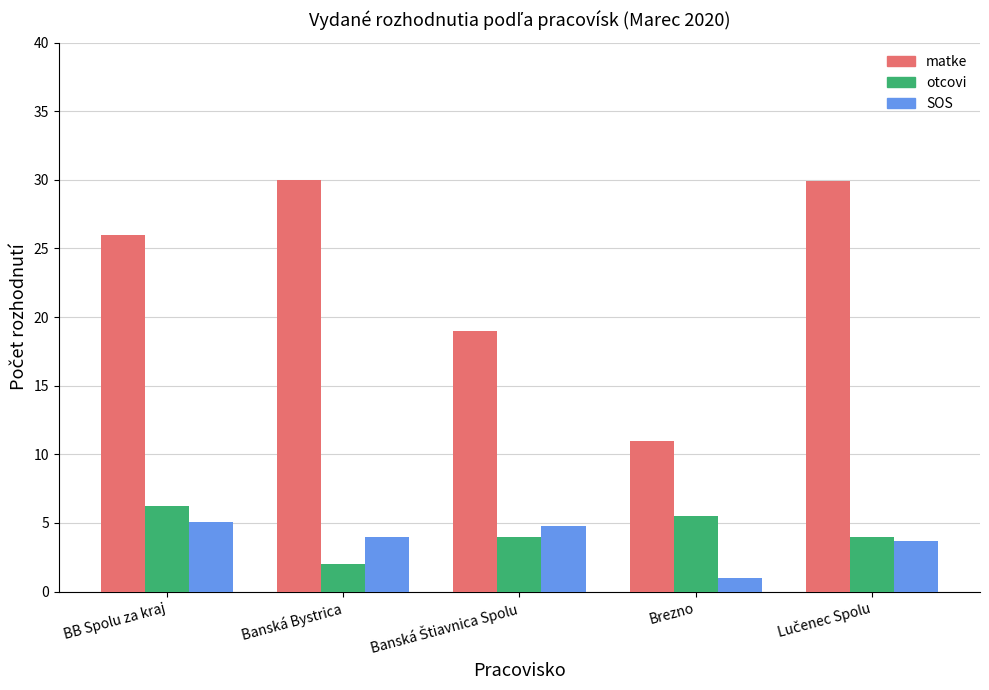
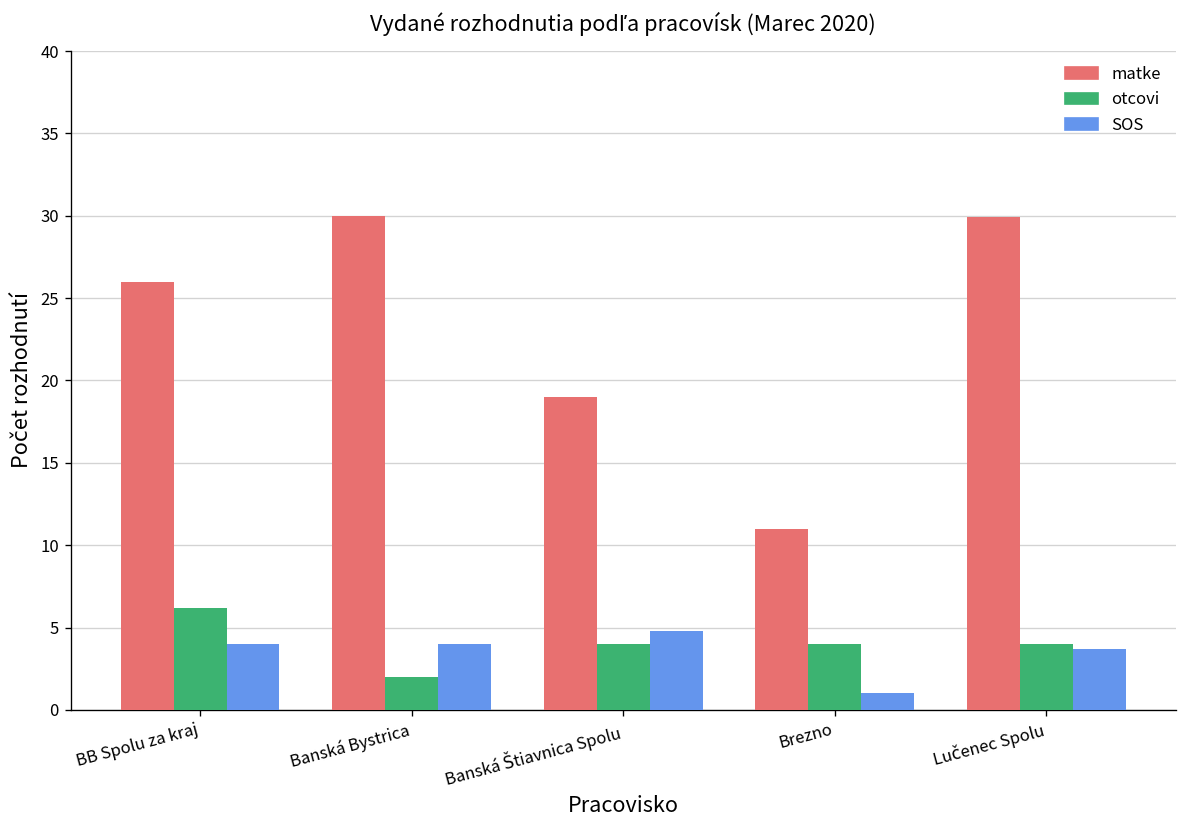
SOS, BB Spolu za kraj: 5.1 -> 4.0
otcovi, Brezno: 5.5 -> 4.0
